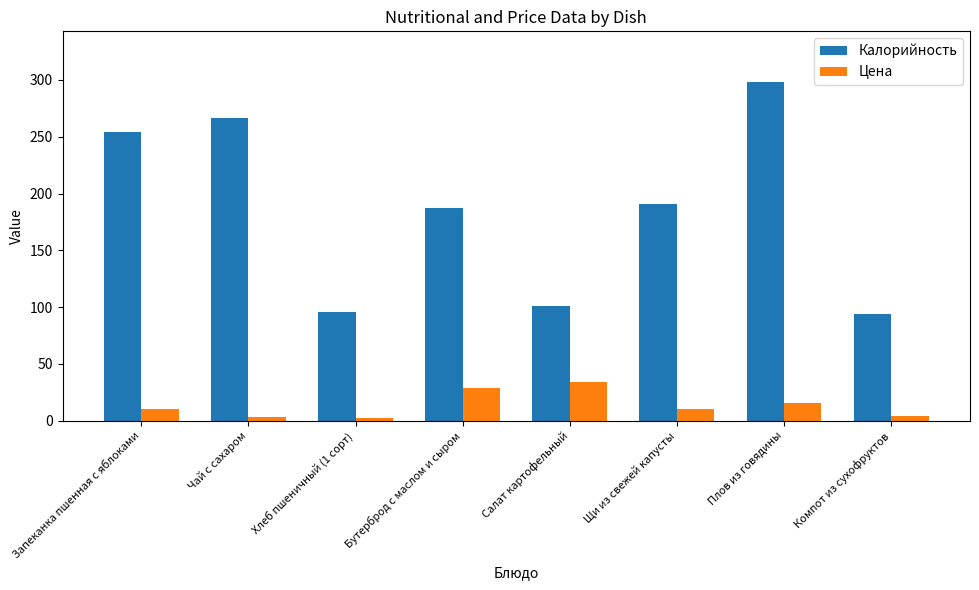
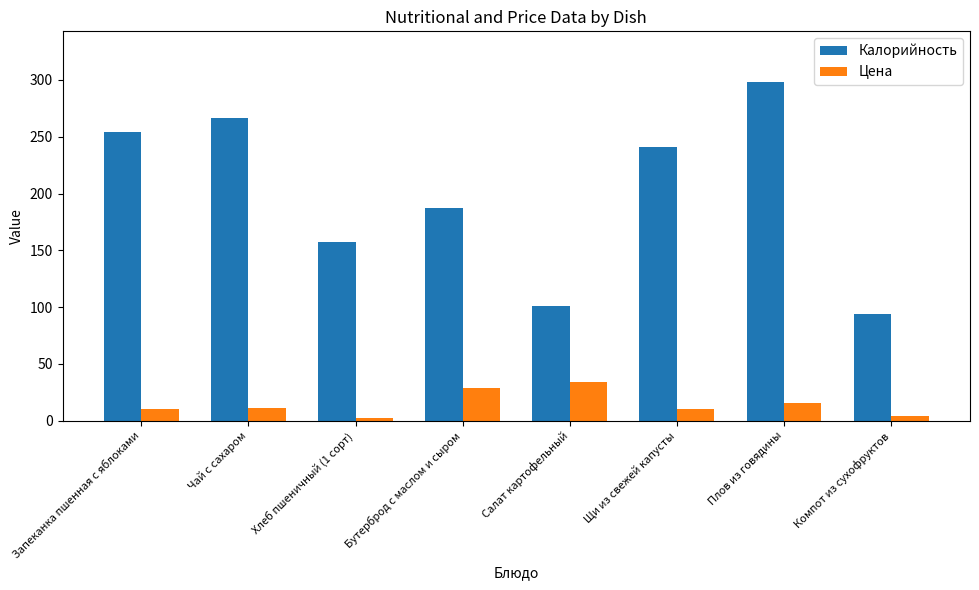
Цена, Чай с сахаром: 4 -> 11
Калорийность, Хлеб пшеничный (1 сорт): 96 -> 157
Калорийность, Щи из свежей капусты: 191 -> 241
